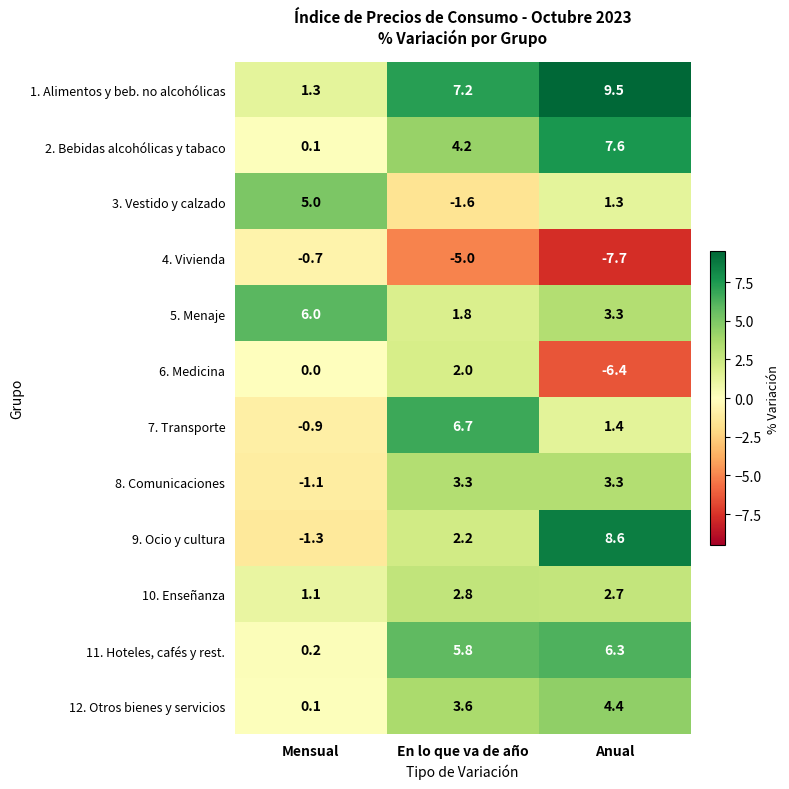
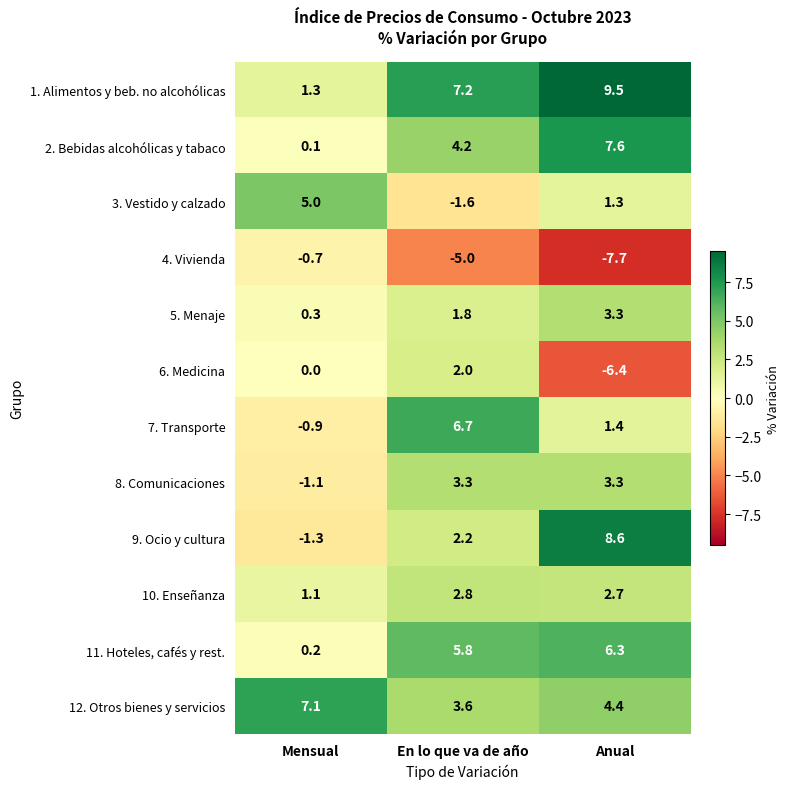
5. Menaje, Mensual: 6.0 -> 0.3
12. Otros bienes y servicios, Mensual: 0.1 -> 7.1
